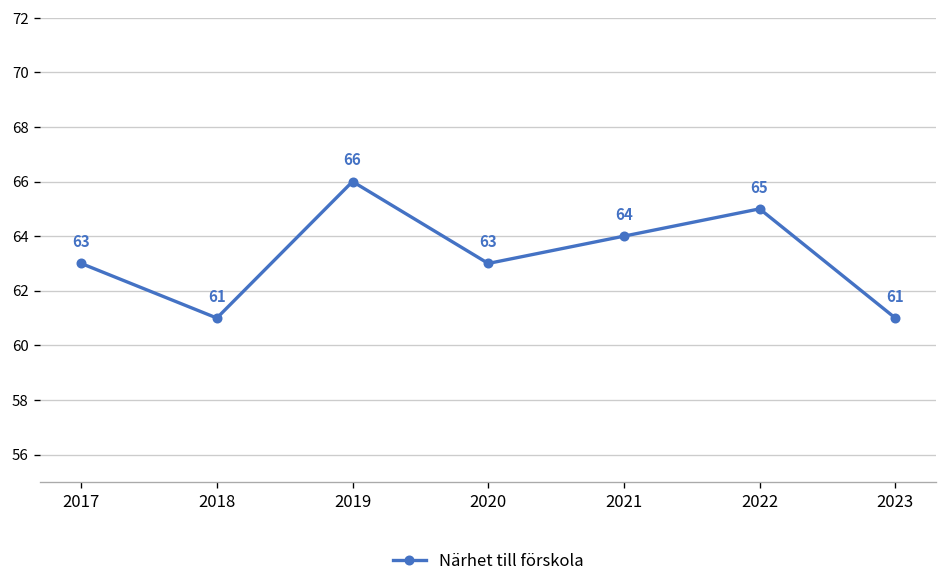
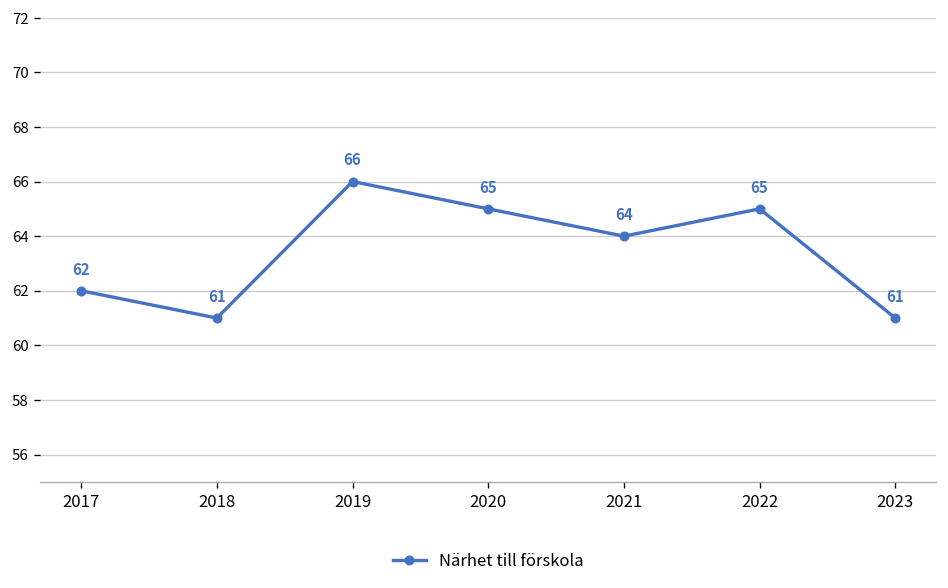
2017: 63 -> 62
2020: 63 -> 65
